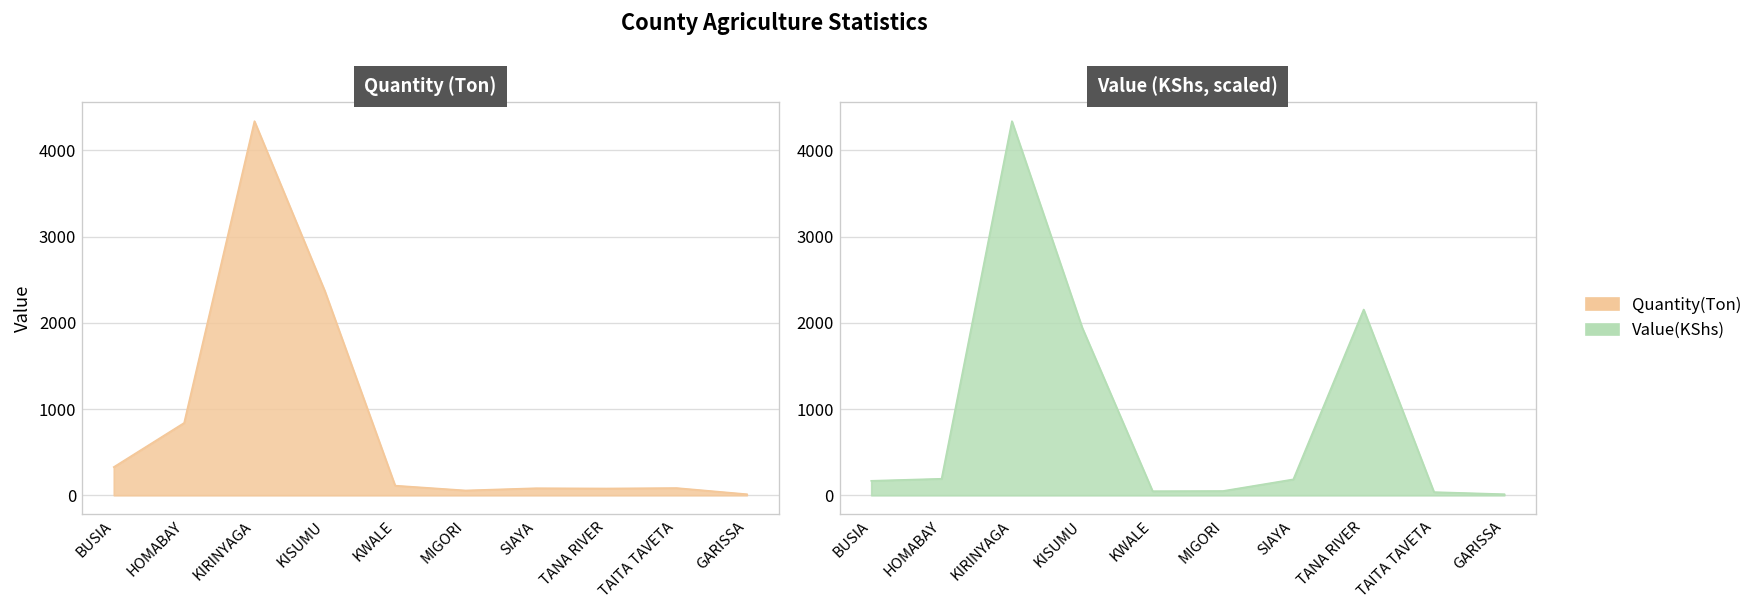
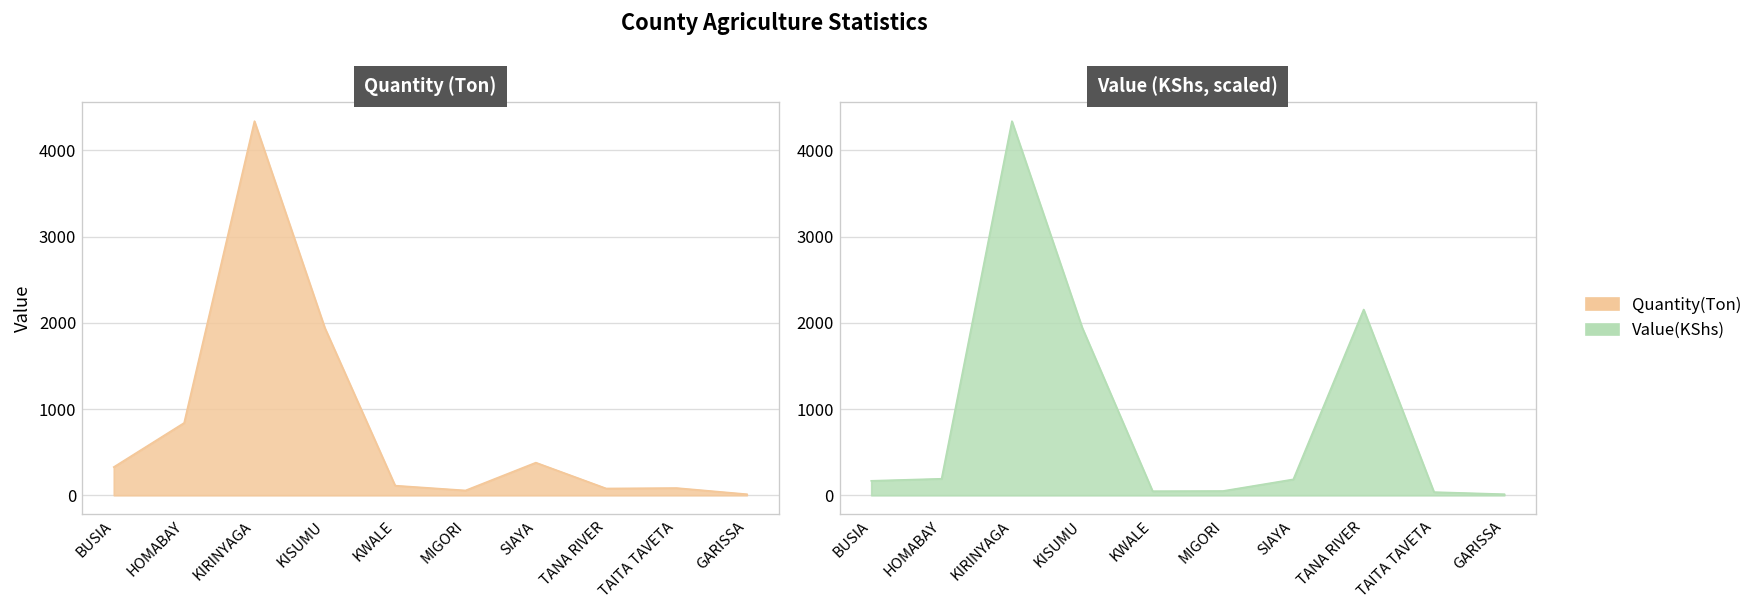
Quantity (Ton), KISUMU: 2400 -> 1900
Quantity (Ton), SIAYA: 100 -> 400
